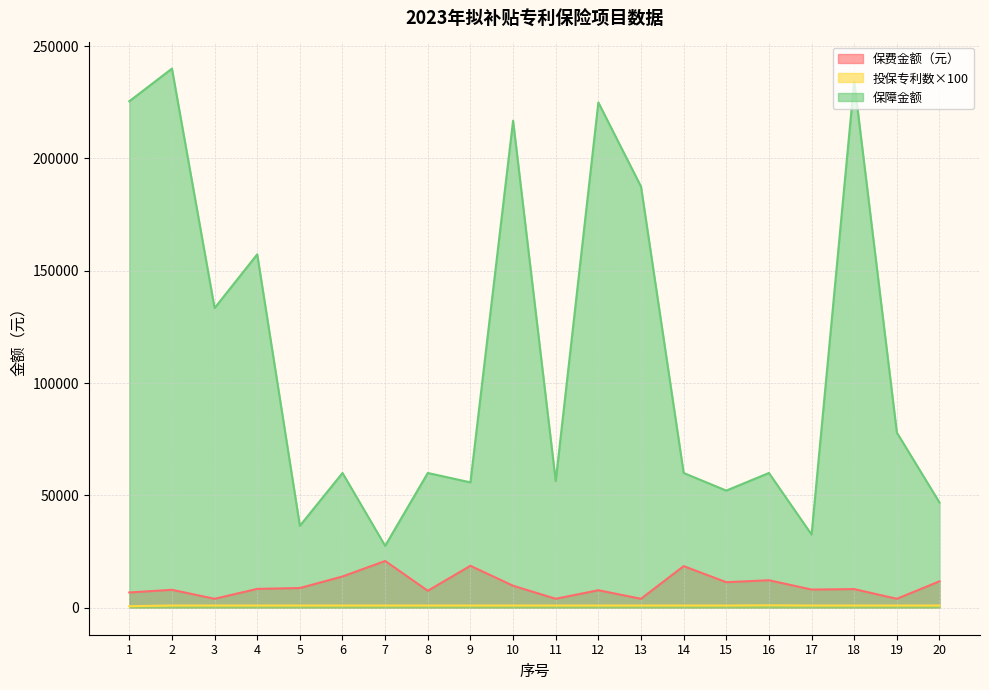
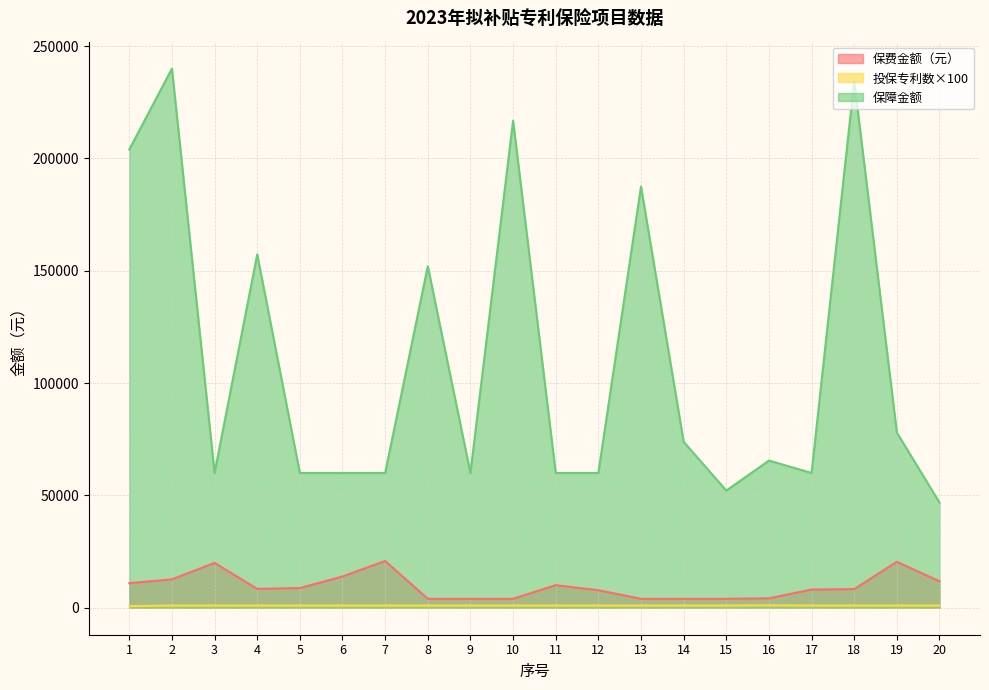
保费金额（元）, 1: 7000 -> 11000
保障金额, 1: 225000 -> 204000
保费金额（元）, 2: 8000 -> 13000
保费金额（元）, 3: 4000 -> 20000
保障金额, 3: 133000 -> 60000
保障金额, 5: 36000 -> 60000
保障金额, 7: 28000 -> 60000
保费金额（元）, 8: 8000 -> 4000
保障金额, 8: 60000 -> 152000
保费金额（元）, 9: 19000 -> 4000
保障金额, 9: 56000 -> 60000
保费金额（元）, 10: 10000 -> 4000
保费金额（元）, 11: 4000 -> 10000
保障金额, 11: 56000 -> 60000
保障金额, 12: 225000 -> 60000
保费金额（元）, 14: 19000 -> 4000
保障金额, 14: 60000 -> 74000
保费金额（元）, 15: 11000 -> 4000
保费金额（元）, 16: 12000 -> 4000
保障金额, 16: 60000 -> 66000
保障金额, 17: 33000 -> 60000
保费金额（元）, 19: 4000 -> 20000
